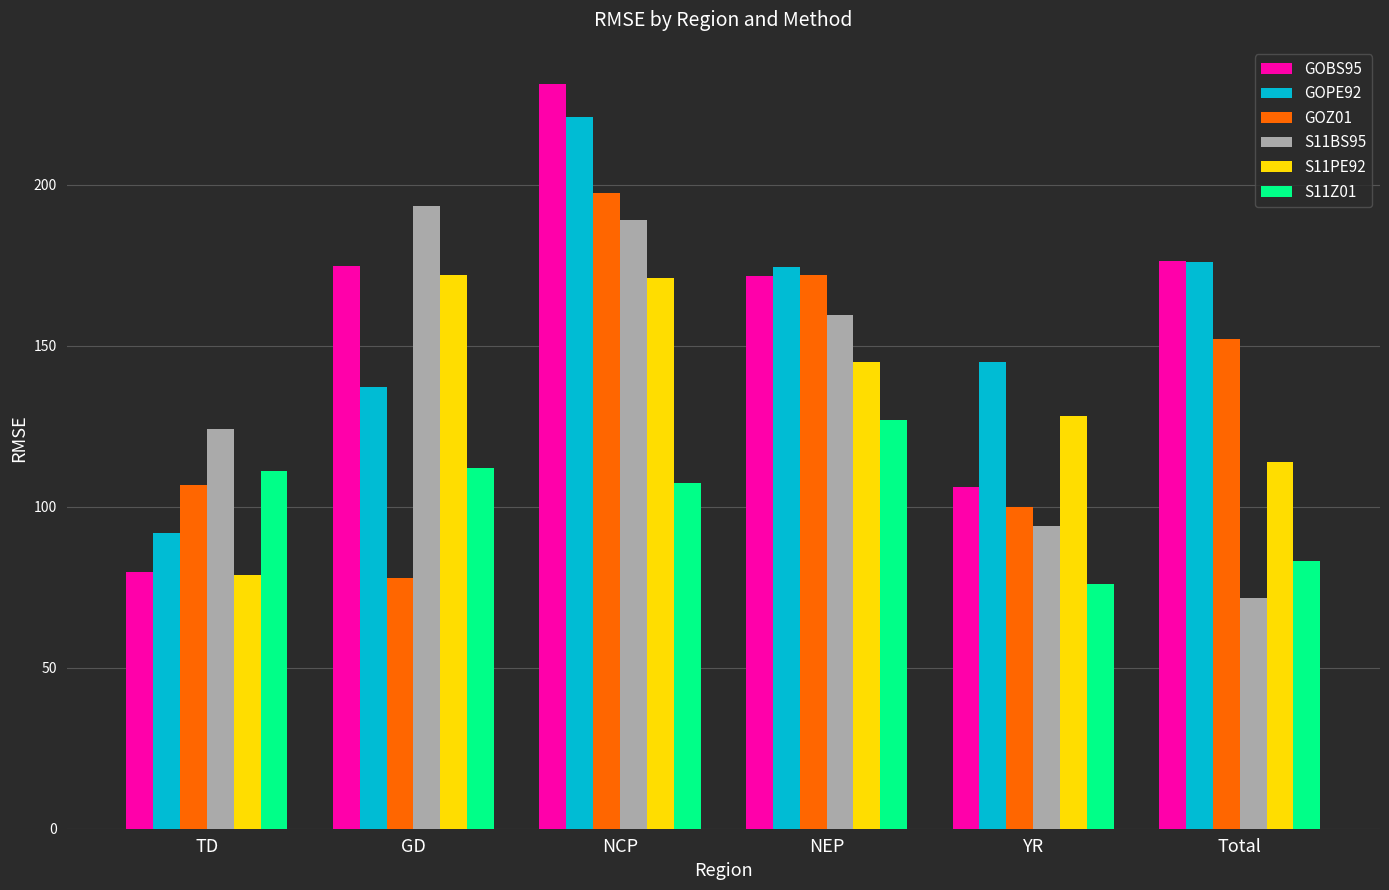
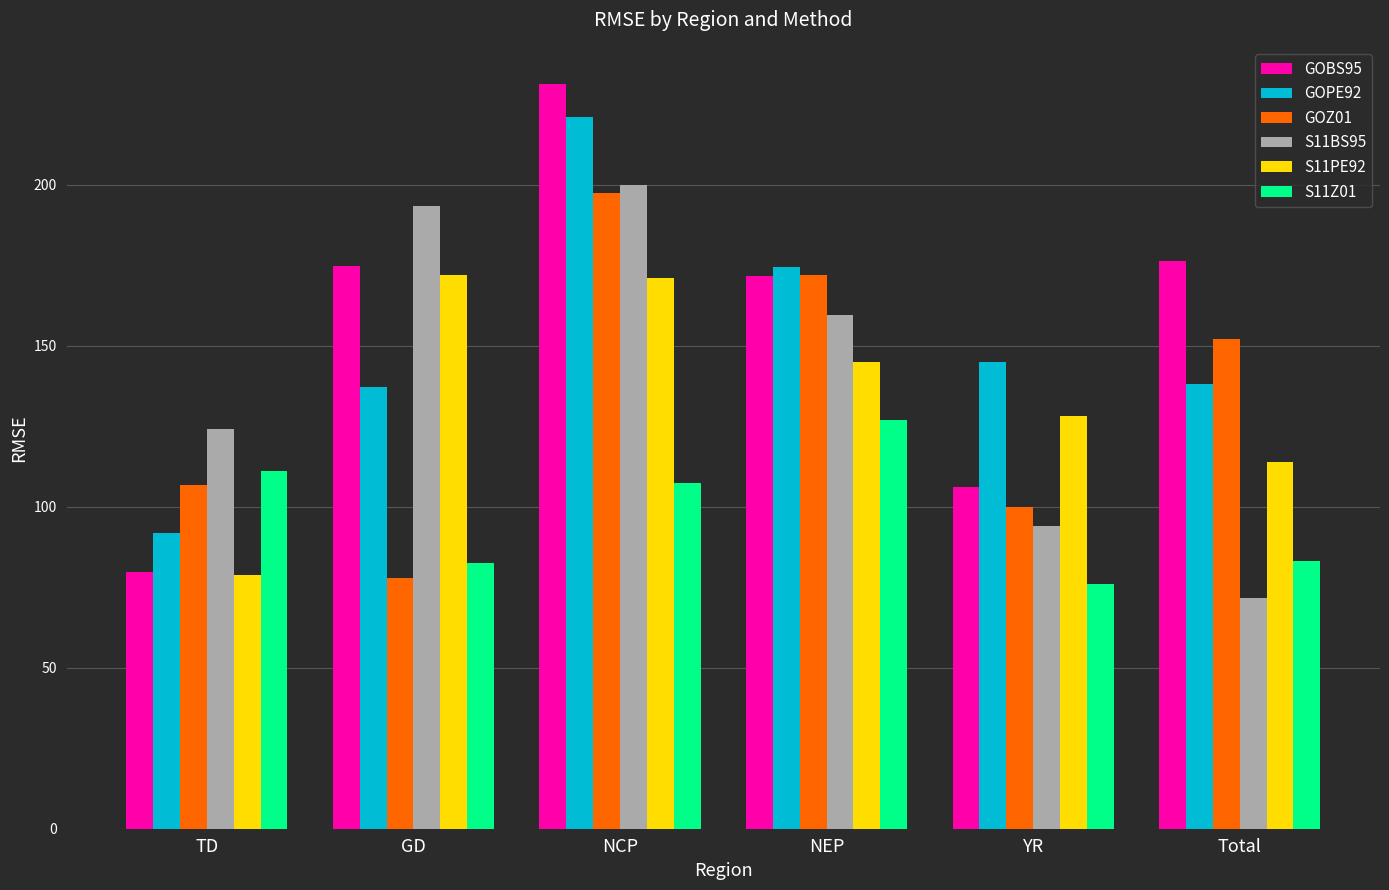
S11Z01, GD: 112 -> 83
S11BS95, NCP: 189 -> 200
GOPE92, Total: 176 -> 138
